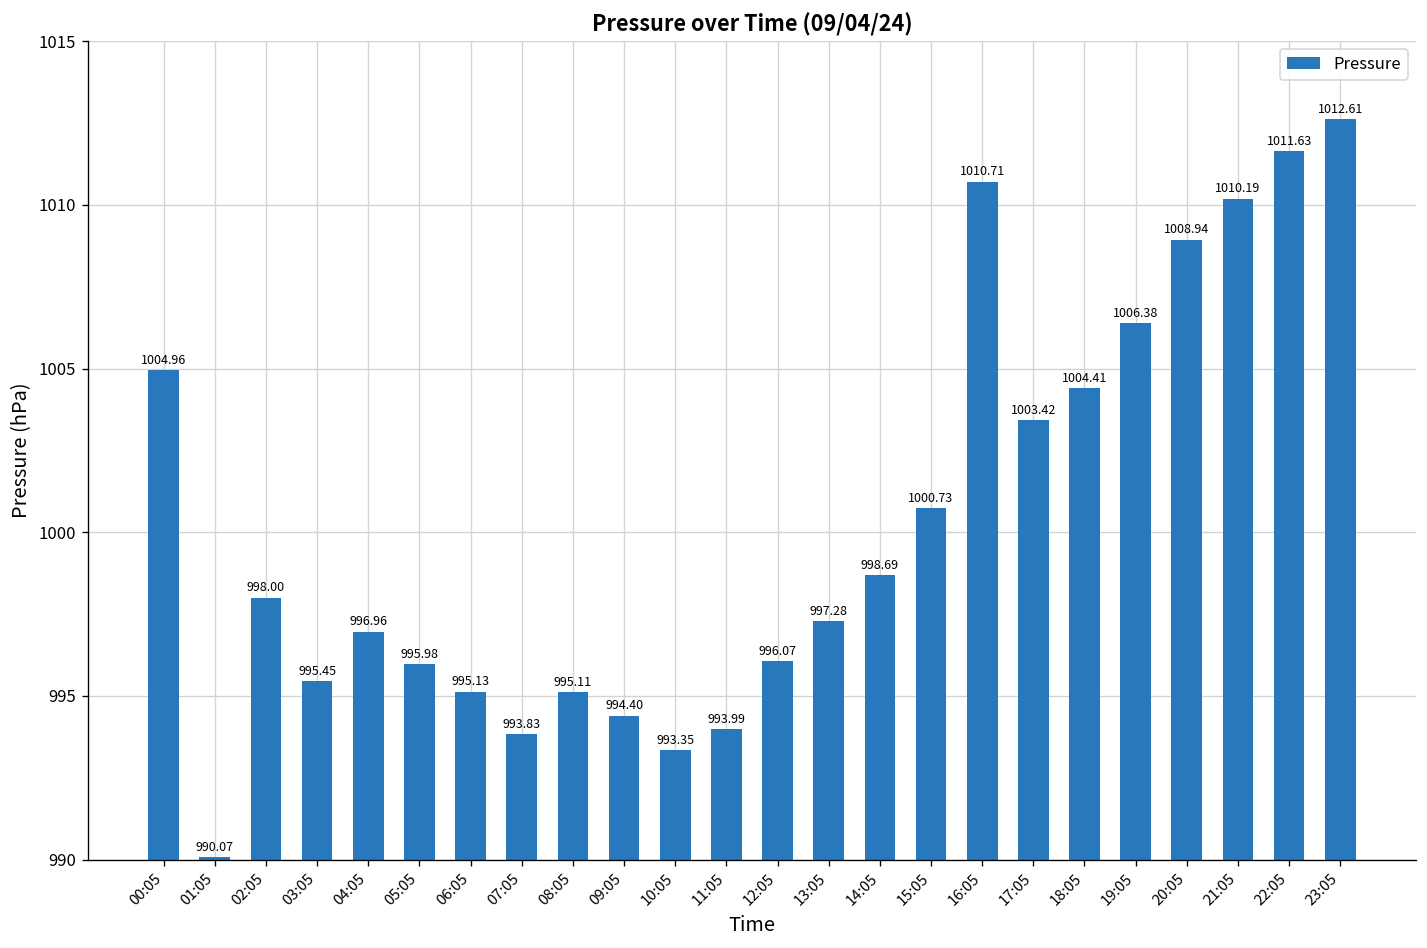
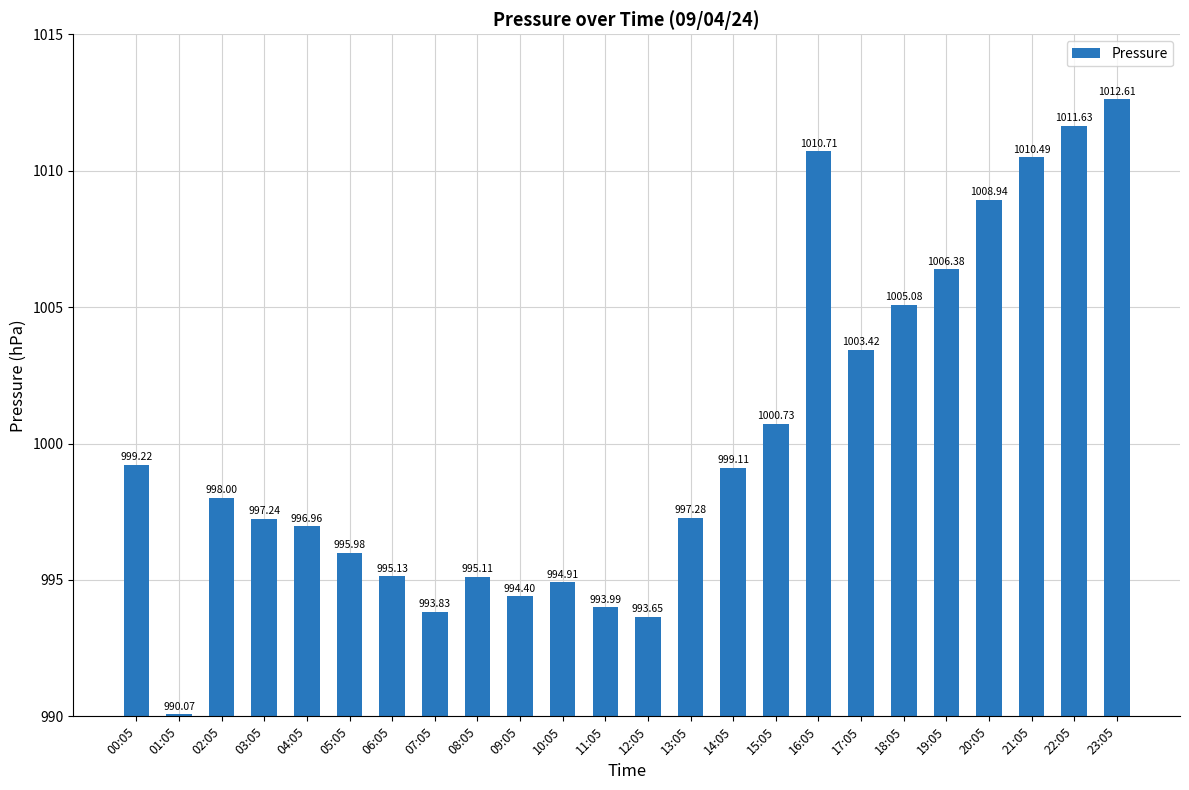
00:05: 1004.96 -> 999.22
03:05: 995.45 -> 997.24
10:05: 993.35 -> 994.91
12:05: 996.07 -> 993.65
14:05: 998.69 -> 999.11
18:05: 1004.41 -> 1005.08
21:05: 1010.19 -> 1010.49
